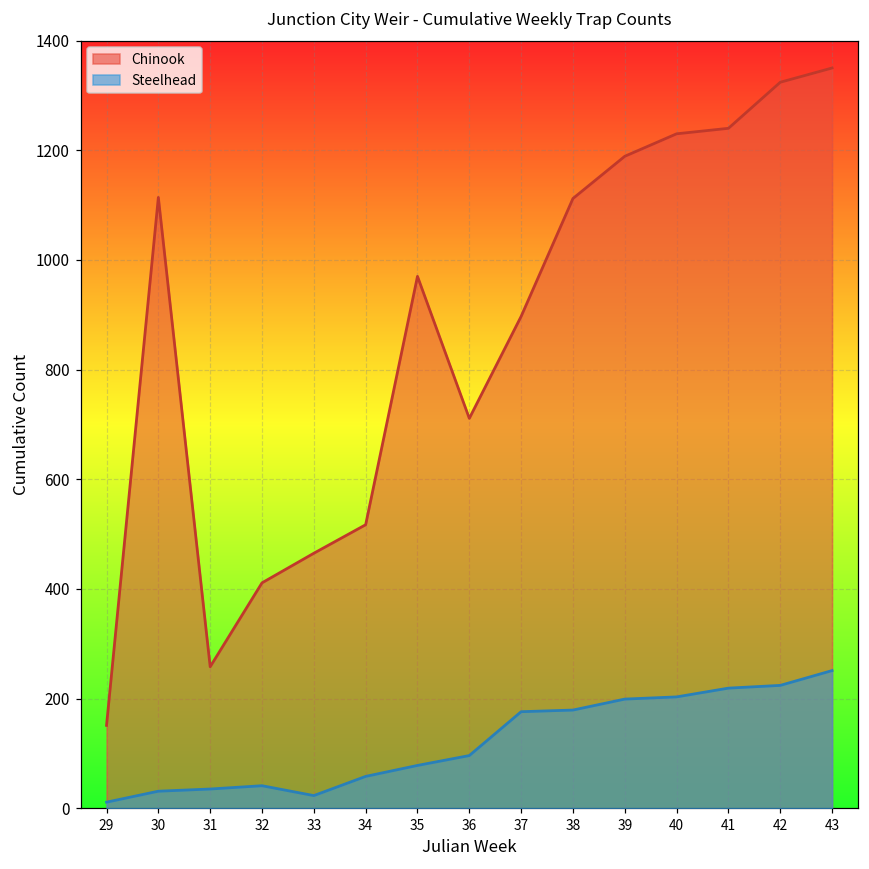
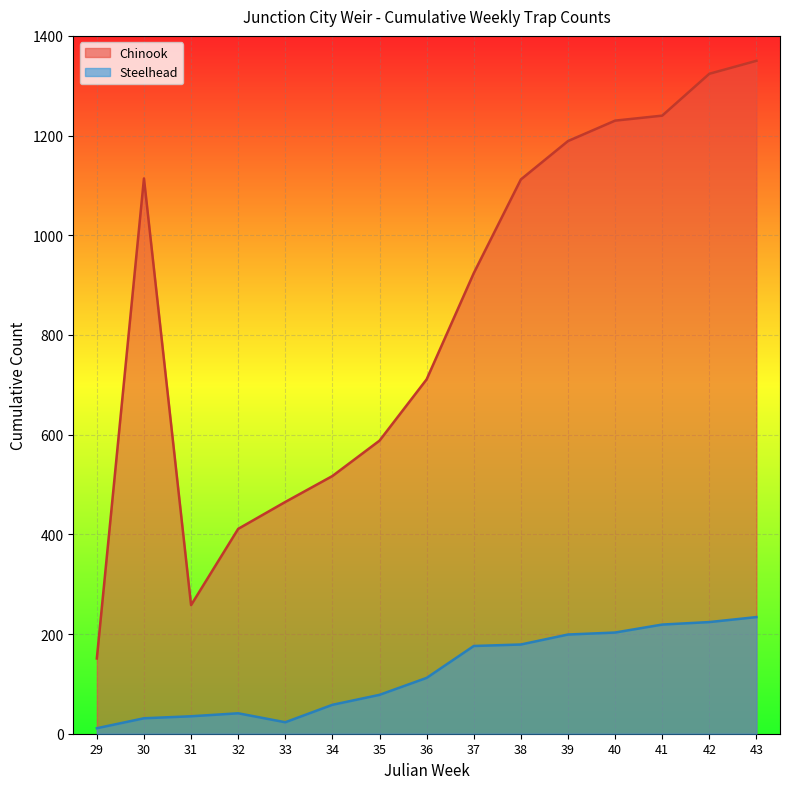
Chinook, 35: 970 -> 590
Steelhead, 36: 100 -> 110
Chinook, 37: 900 -> 920
Steelhead, 43: 250 -> 230
